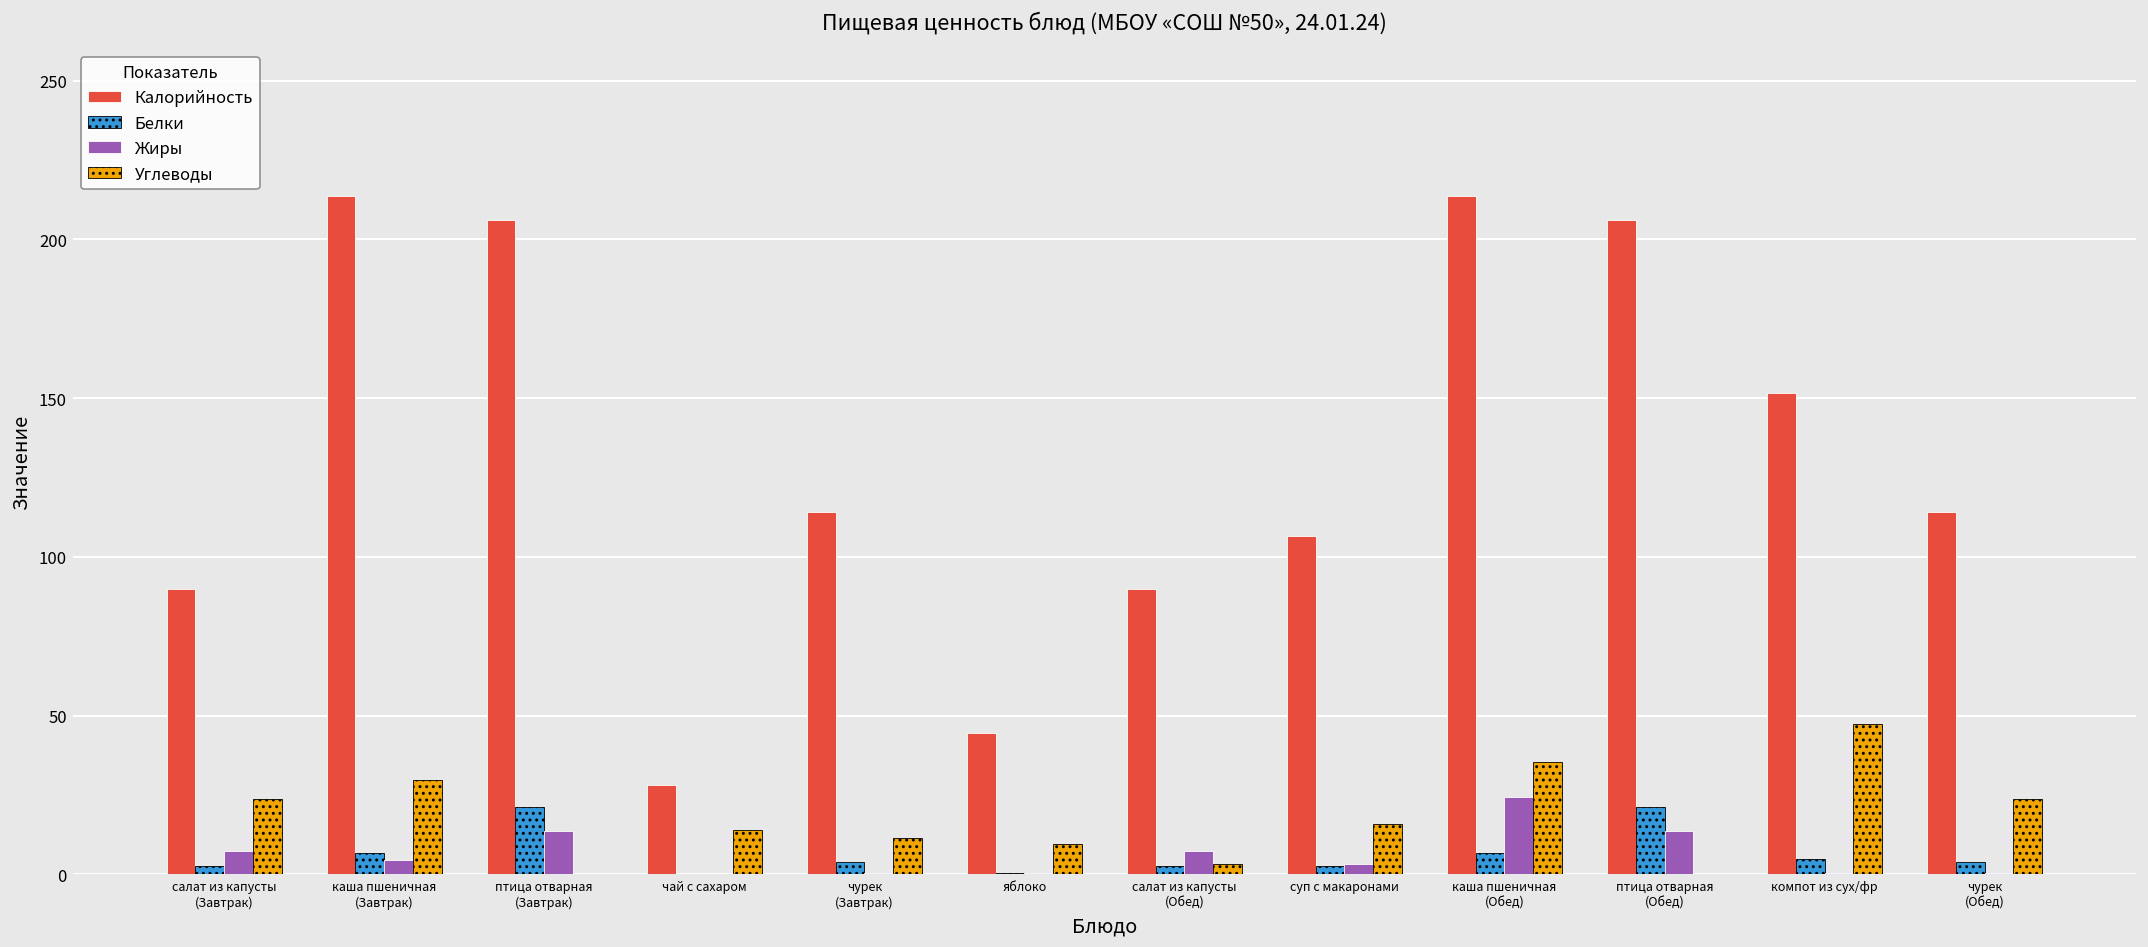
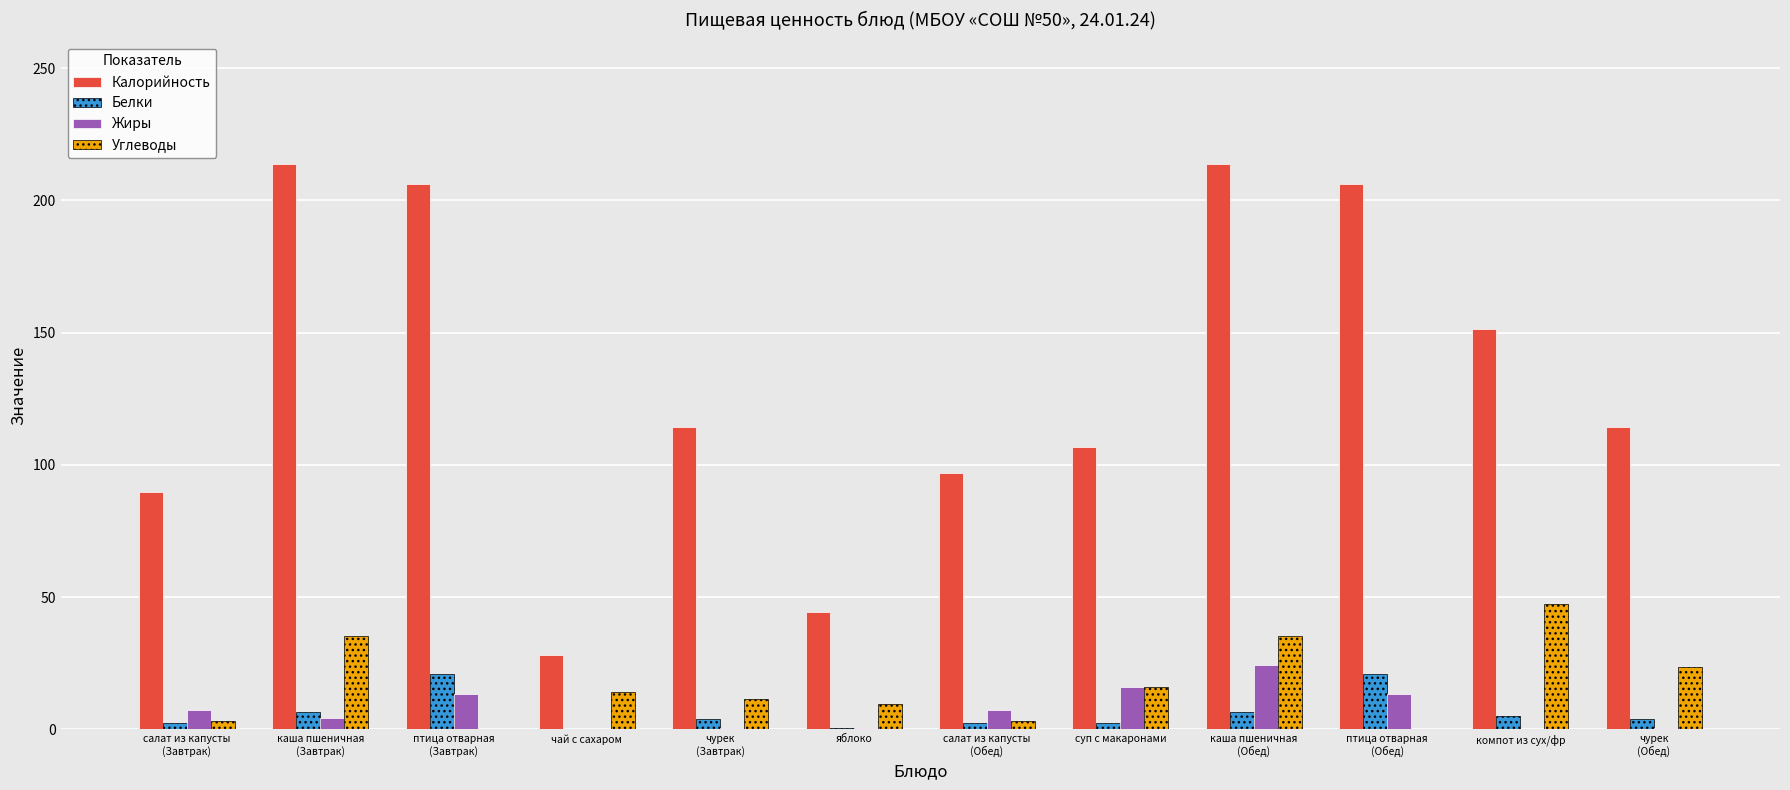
Углеводы, салат из капусты (Завтрак): 24 -> 3
Углеводы, каша пшеничная (Завтрак): 30 -> 35
Калорийность, салат из капусты (Обед): 90 -> 97
Жиры, суп с макаронами: 3 -> 16
